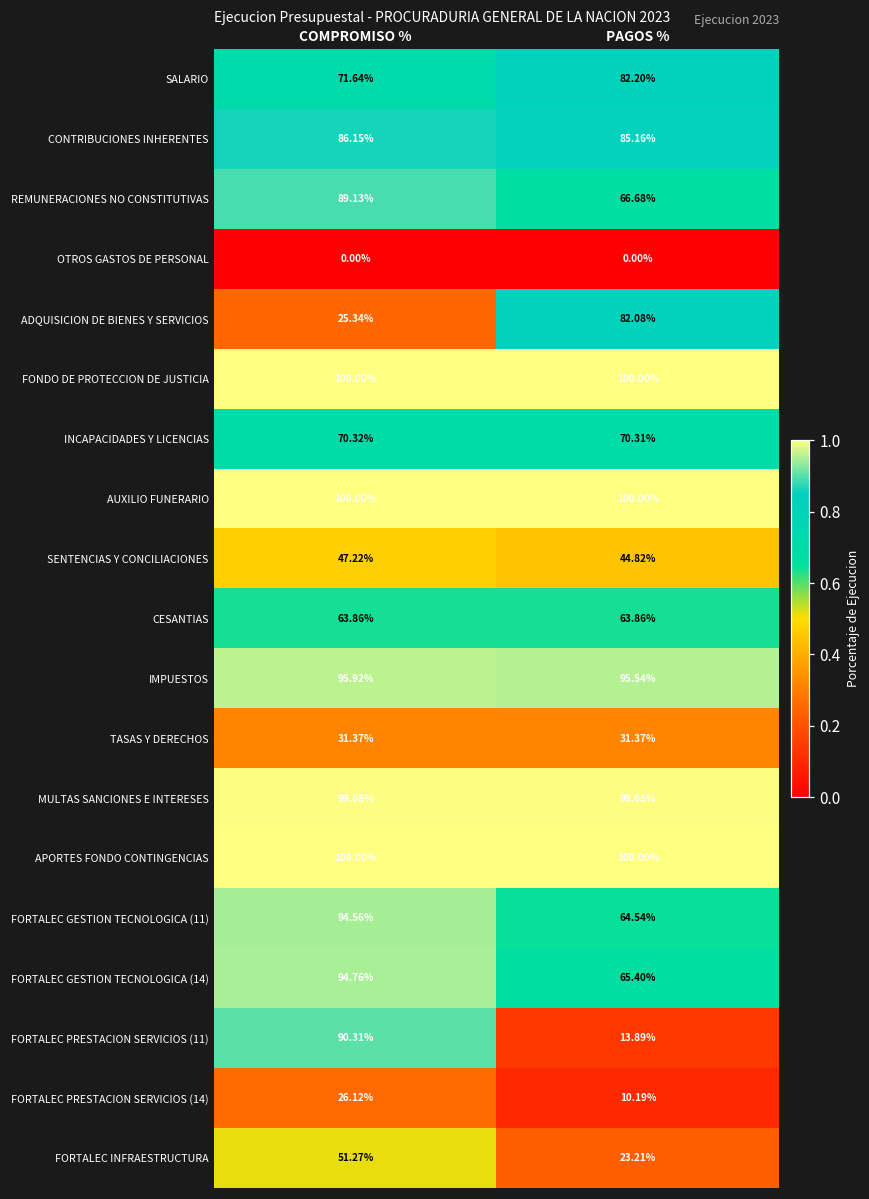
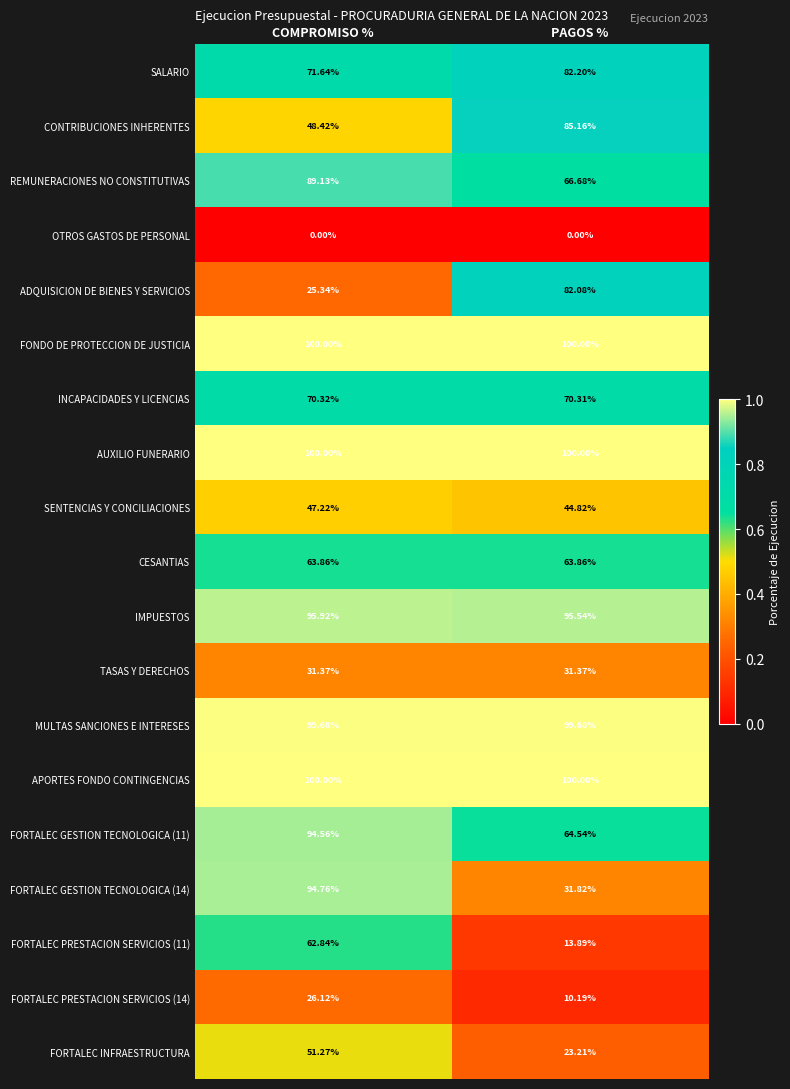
CONTRIBUCIONES INHERENTES, COMPROMISO %: 86.15% -> 48.42%
FORTALEC GESTION TECNOLOGICA (14), PAGOS %: 65.40% -> 31.82%
FORTALEC PRESTACION SERVICIOS (11), COMPROMISO %: 90.31% -> 62.84%
